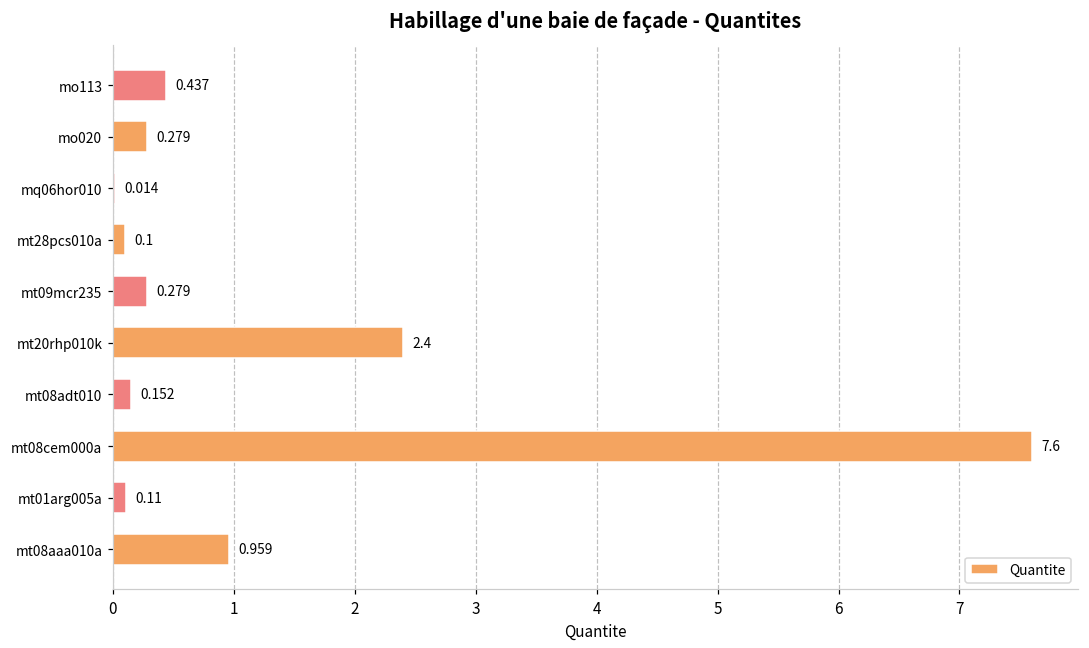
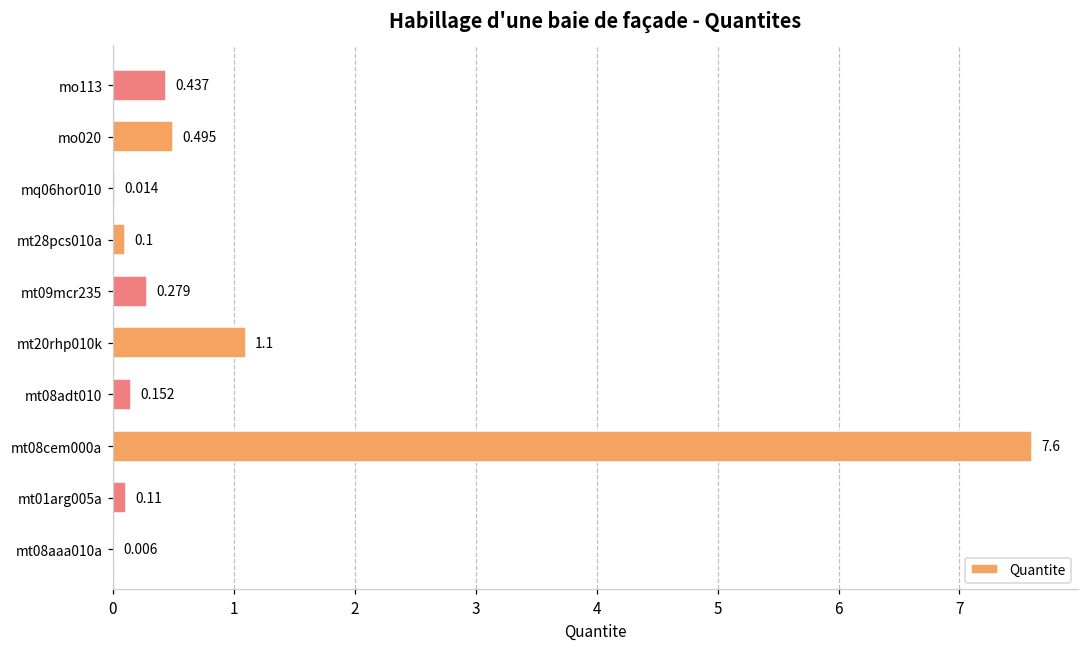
mo020: 0.279 -> 0.495
mt20rhp010k: 2.4 -> 1.1
mt08aaa010a: 0.959 -> 0.006
